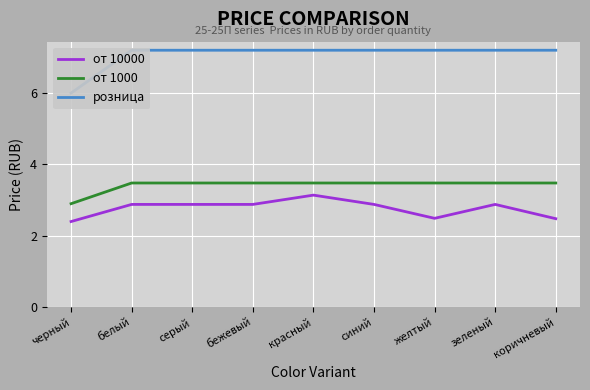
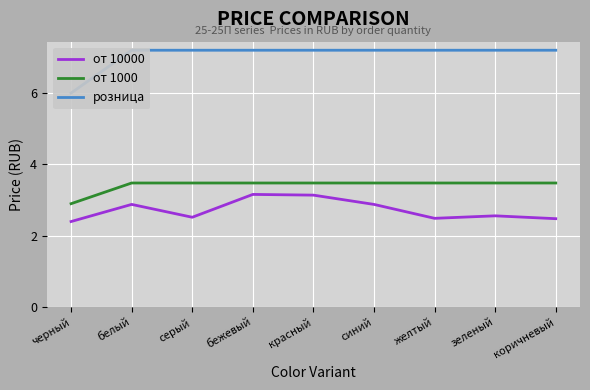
от 10000, серый: 2.9 -> 2.5
от 10000, бежевый: 2.9 -> 3.2
от 10000, зеленый: 2.9 -> 2.6
